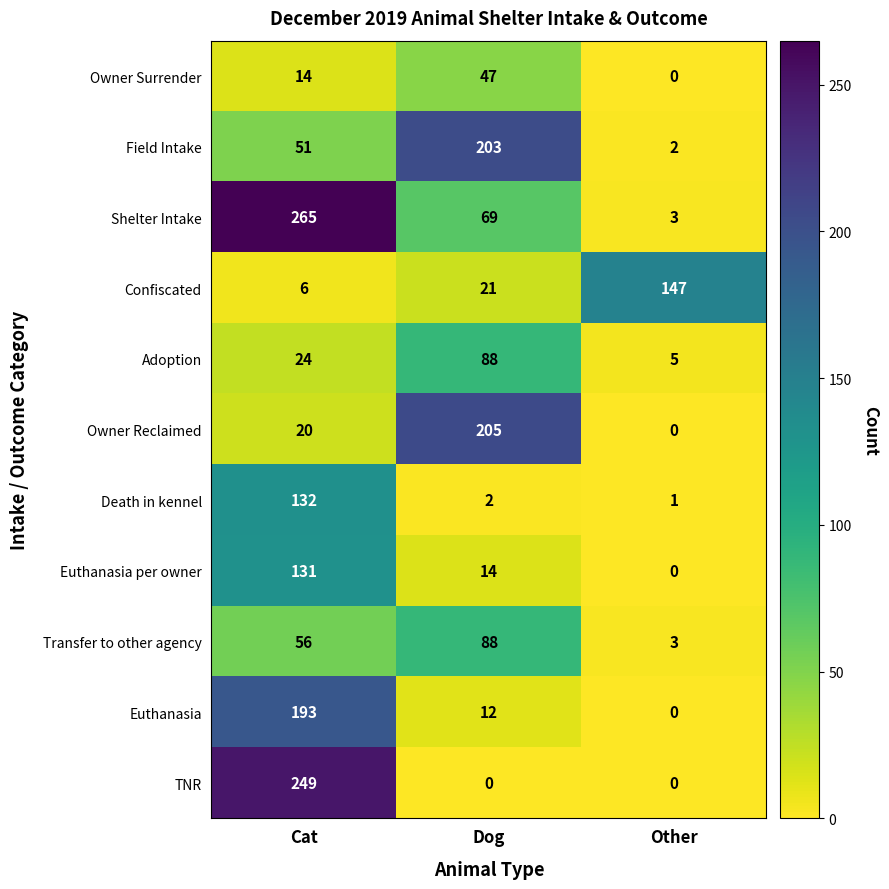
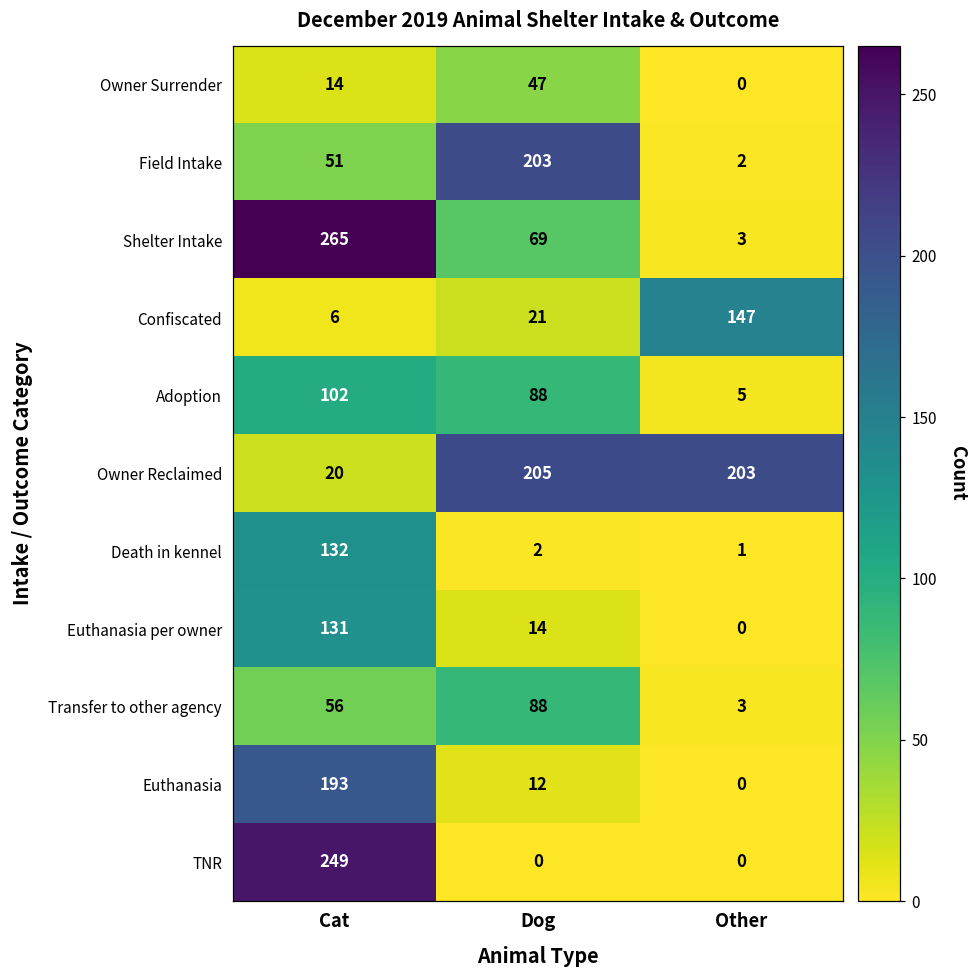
Adoption, Cat: 24 -> 102
Owner Reclaimed, Other: 0 -> 203
